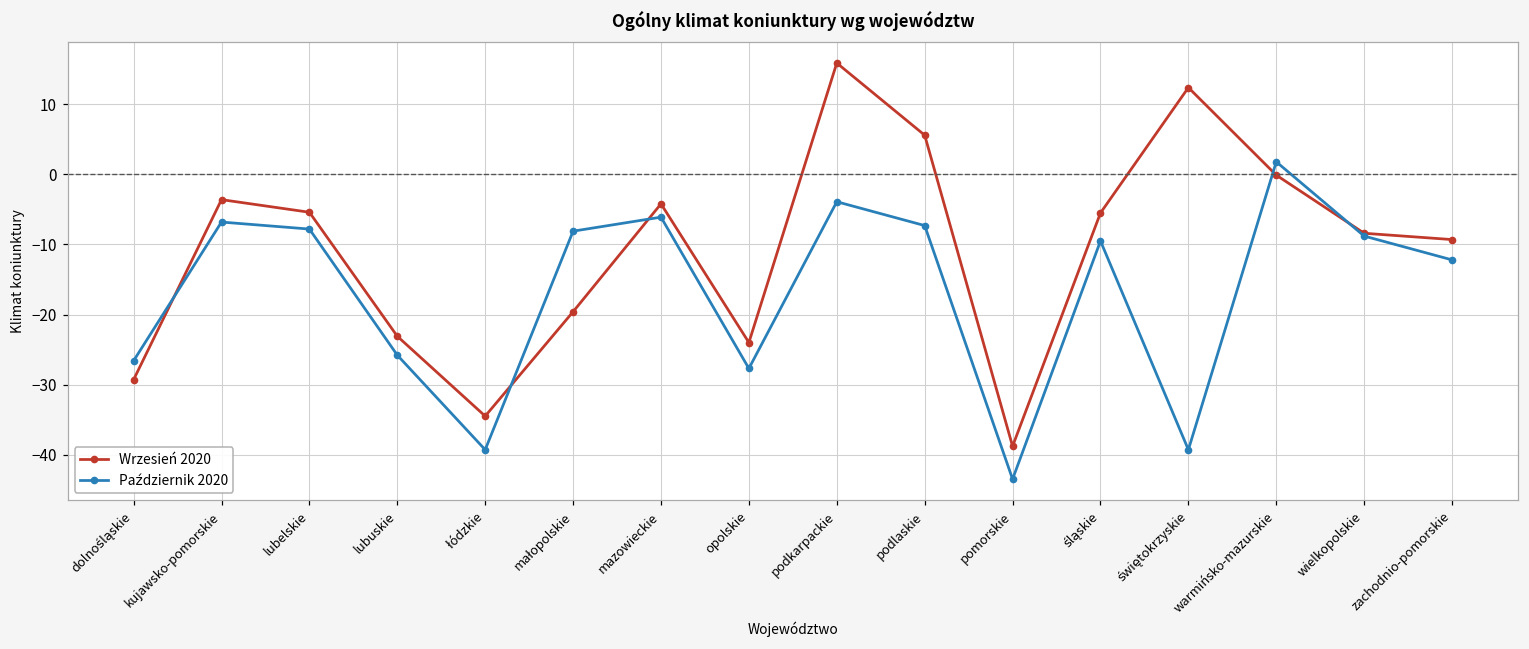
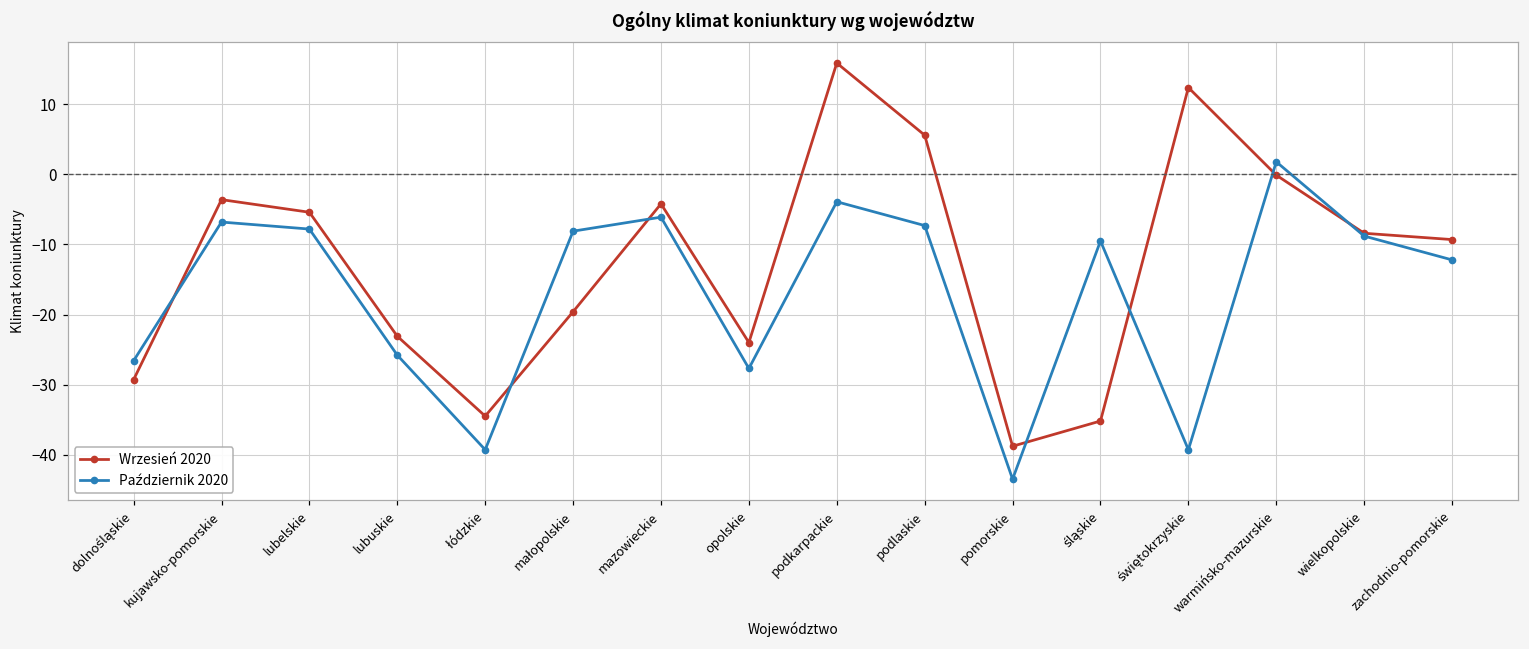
Wrzesień 2020, śląskie: -6 -> -35
